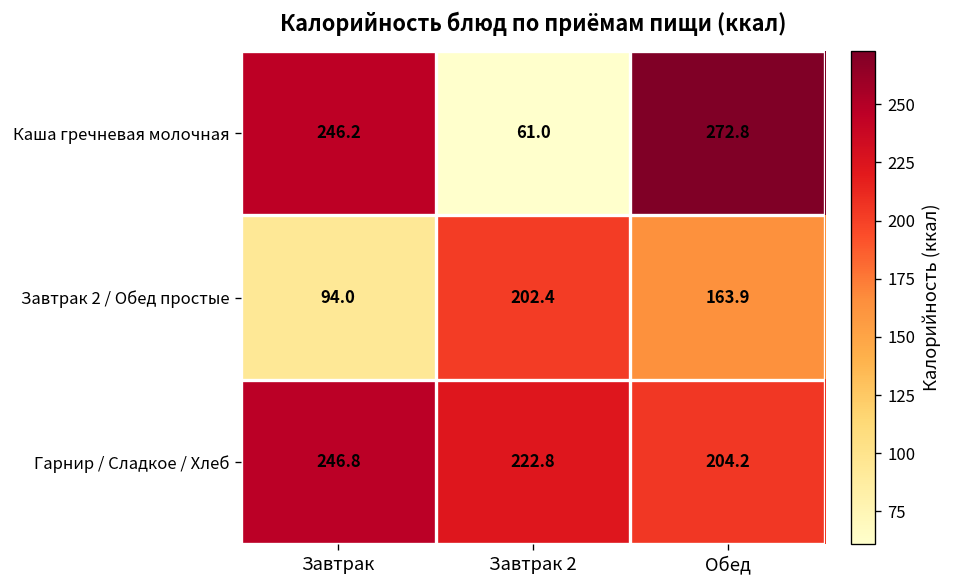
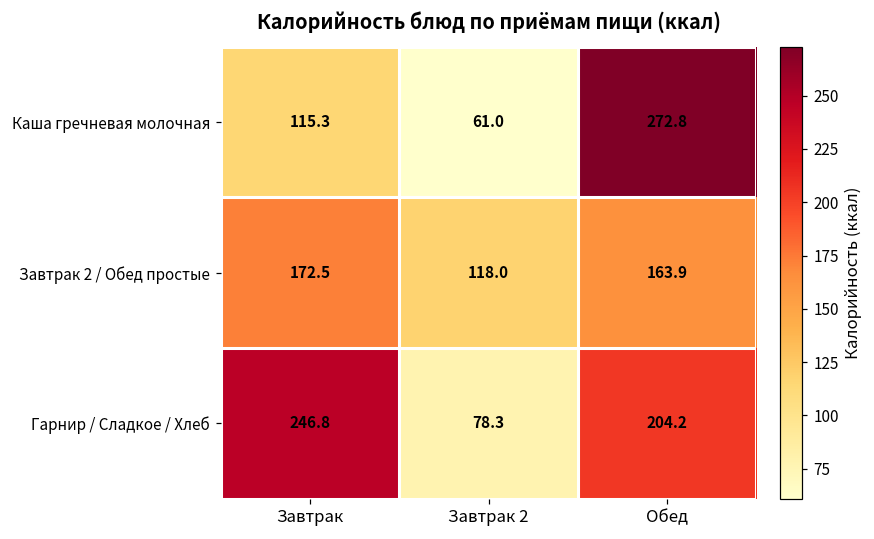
Каша гречневая молочная, Завтрак: 246.2 -> 115.3
Завтрак 2 / Обед простые, Завтрак: 94.0 -> 172.5
Завтрак 2 / Обед простые, Завтрак 2: 202.4 -> 118.0
Гарнир / Сладкое / Хлеб, Завтрак 2: 222.8 -> 78.3
